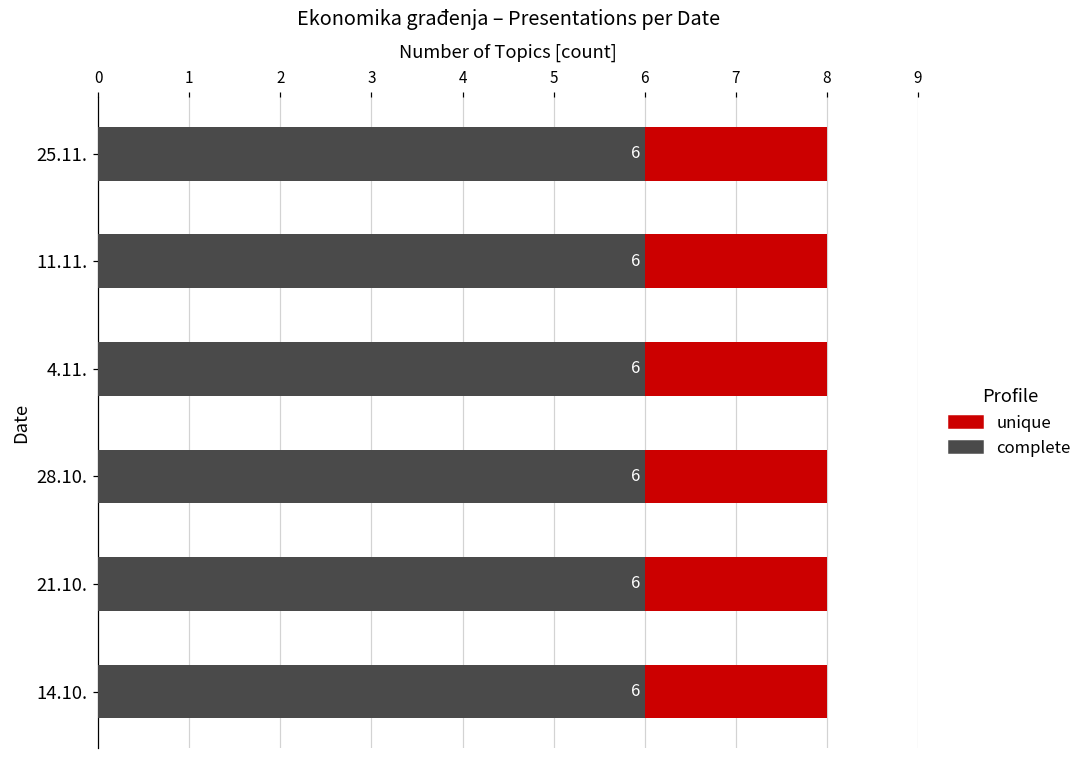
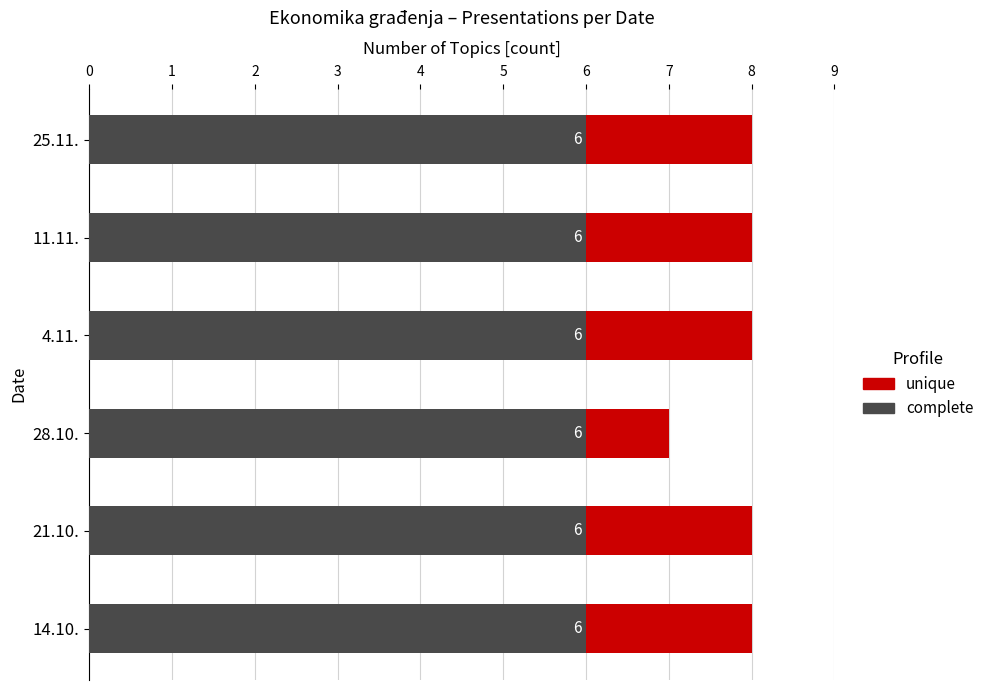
unique, 28.10.: 2 -> 1
